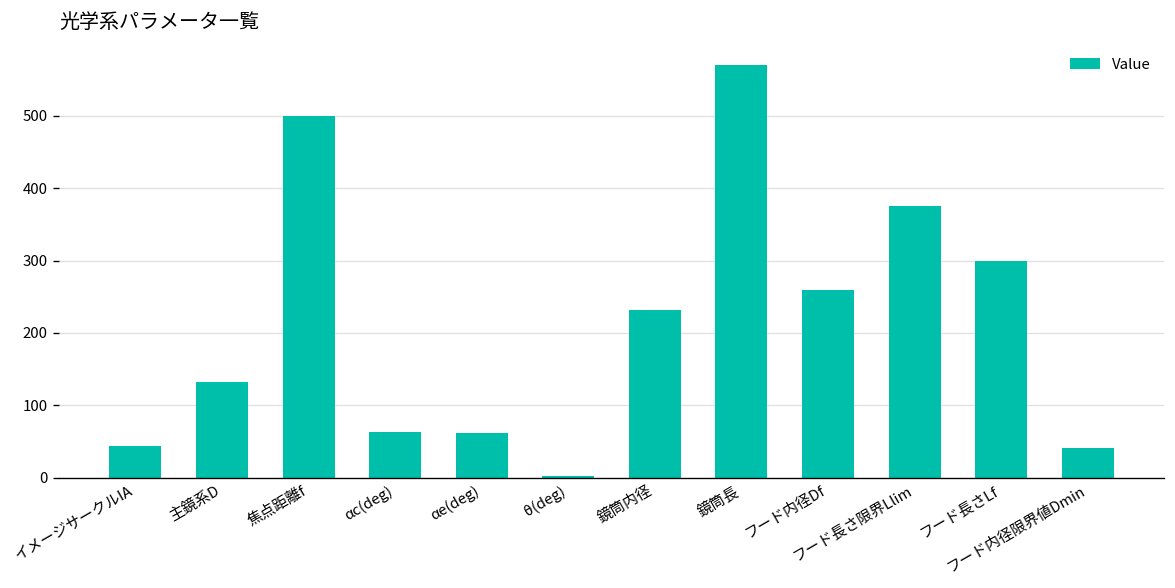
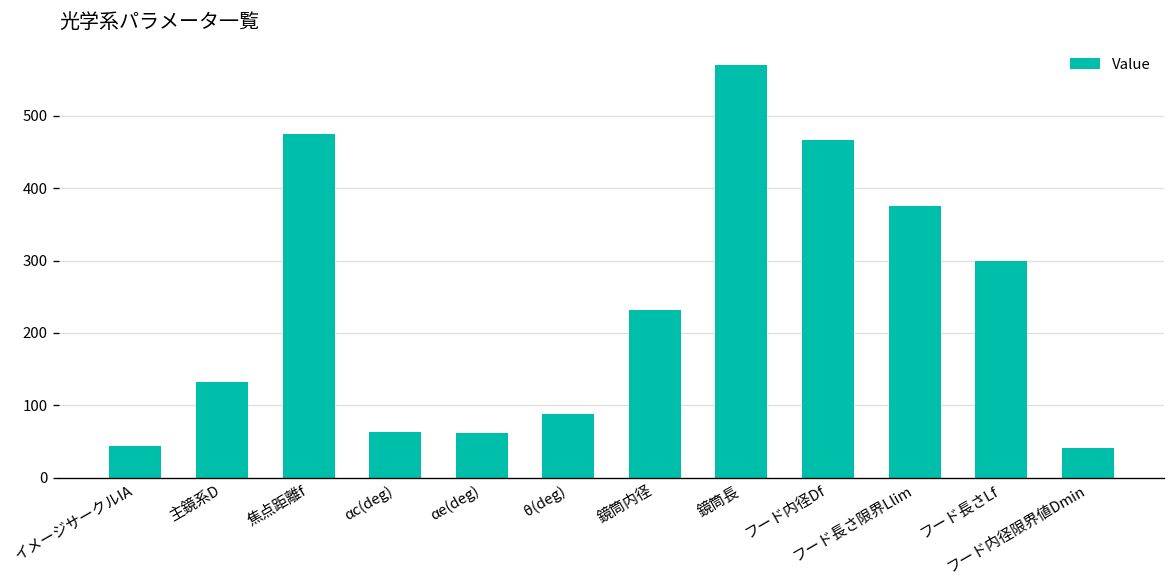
焦点距離f: 500 -> 470
θ(deg): 0 -> 90
フード内径Df: 260 -> 470
